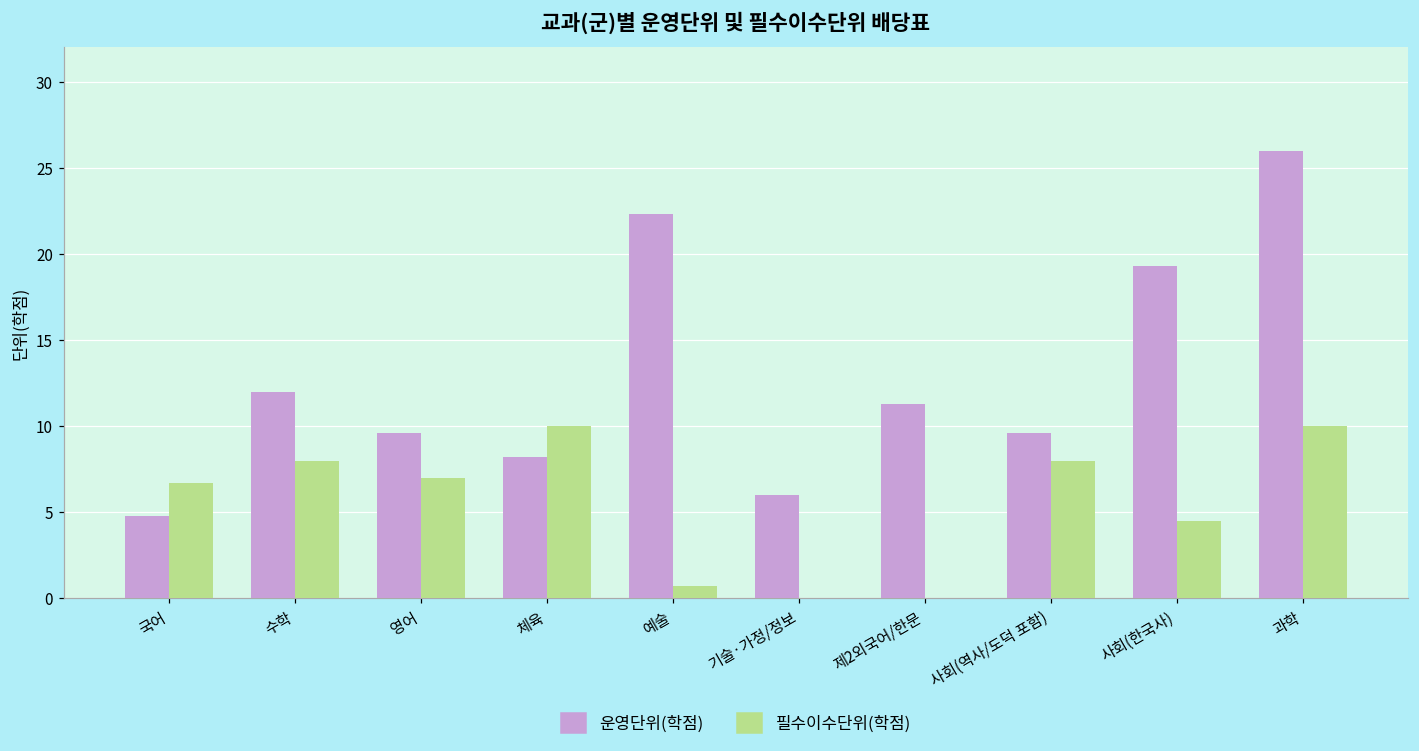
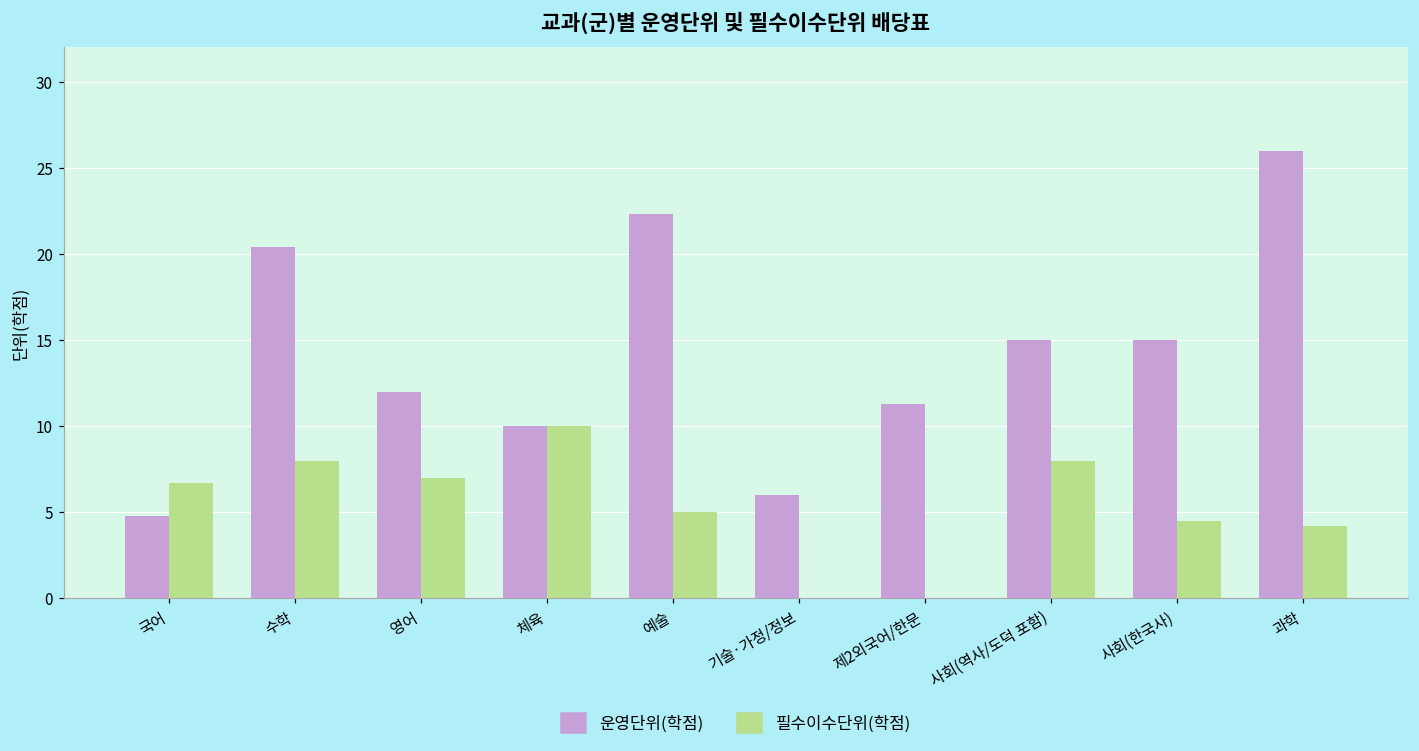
운영단위(학점), 수학: 12.0 -> 20.4
운영단위(학점), 영어: 9.6 -> 12.0
운영단위(학점), 체육: 8.2 -> 10.0
필수이수단위(학점), 예술: 0.7 -> 5.0
운영단위(학점), 사회(역사/도덕 포함): 9.6 -> 15.0
운영단위(학점), 사회(한국사): 19.3 -> 15.0
필수이수단위(학점), 과학: 10.0 -> 4.2
